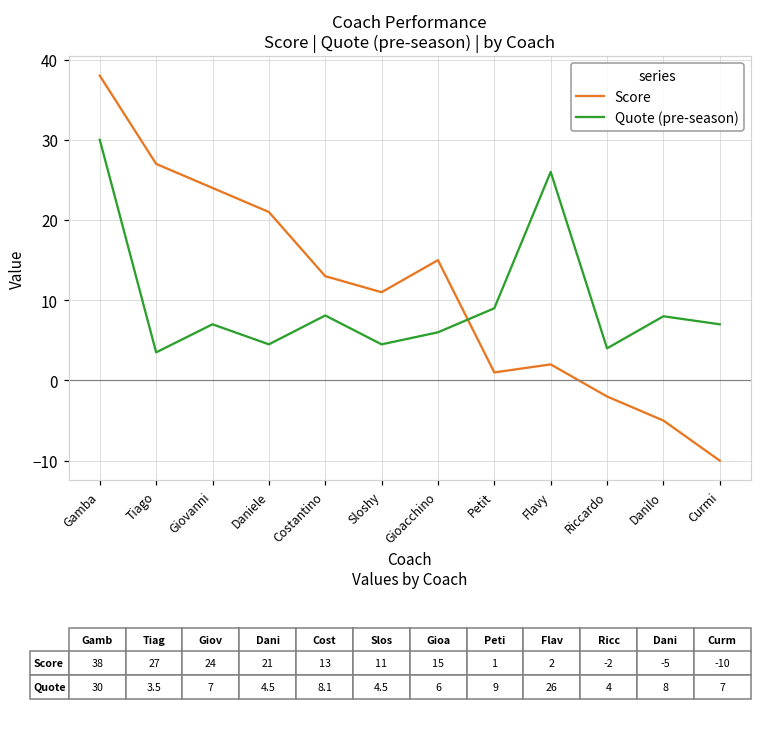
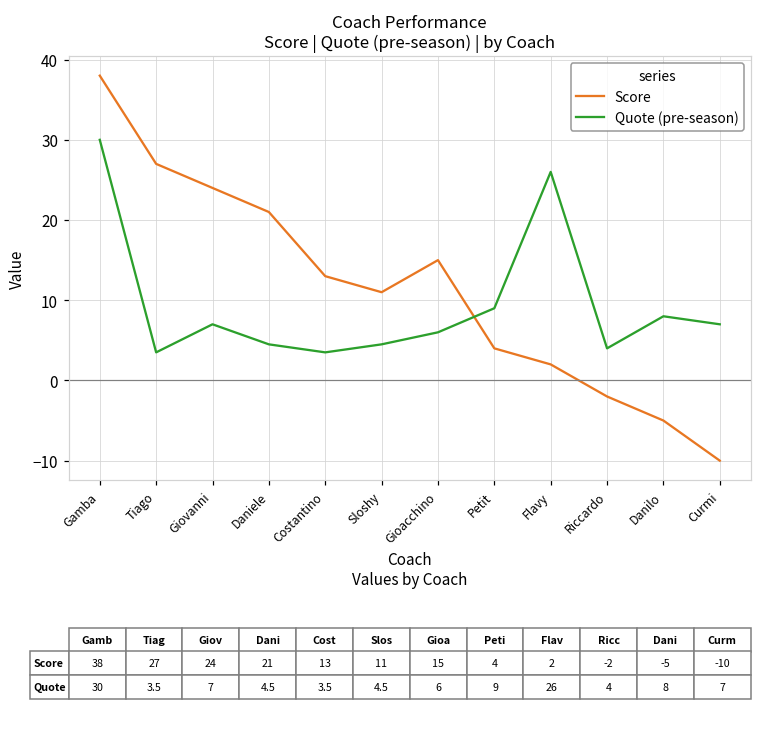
Quote (pre-season), Costantino: 8.1 -> 3.5
Score, Petit: 1 -> 4
